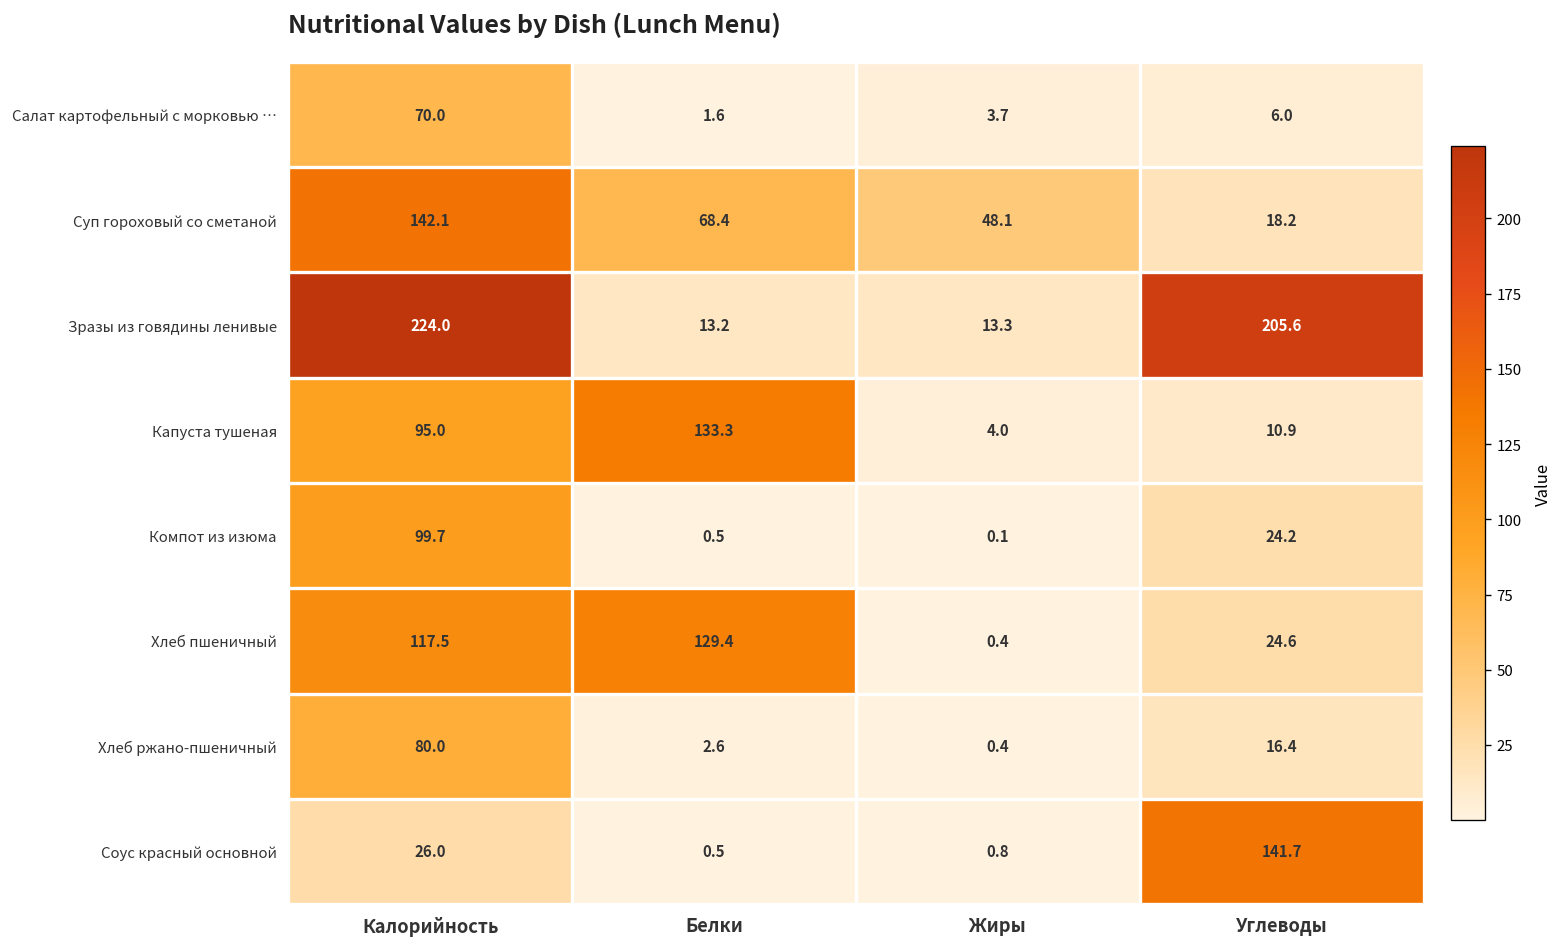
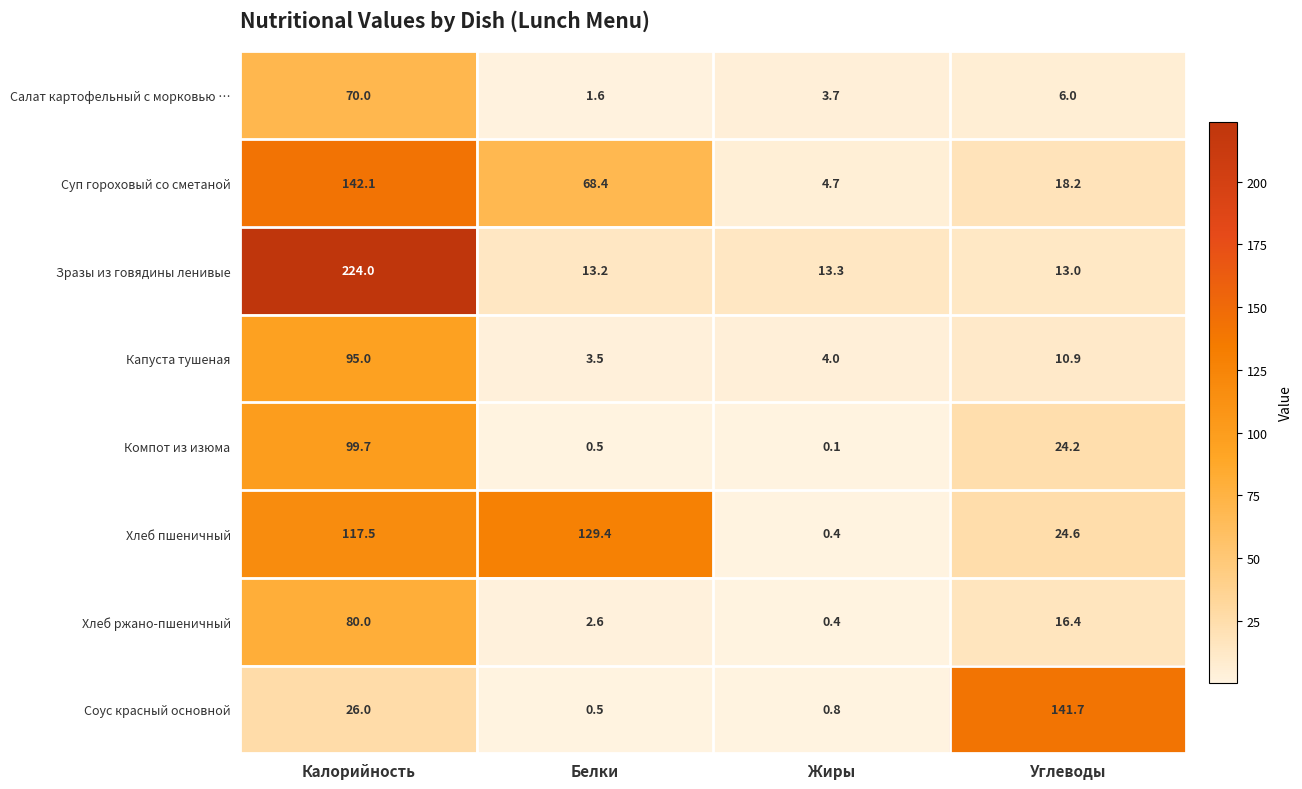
Суп гороховый со сметаной, Жиры: 48.1 -> 4.7
Зразы из говядины ленивые, Углеводы: 205.6 -> 13.0
Капуста тушеная, Белки: 133.3 -> 3.5
